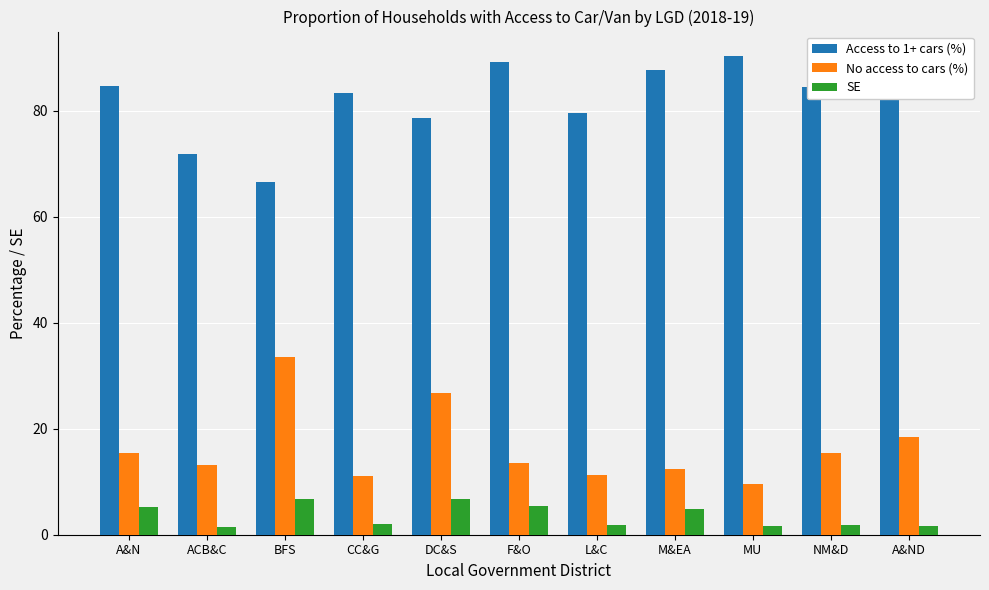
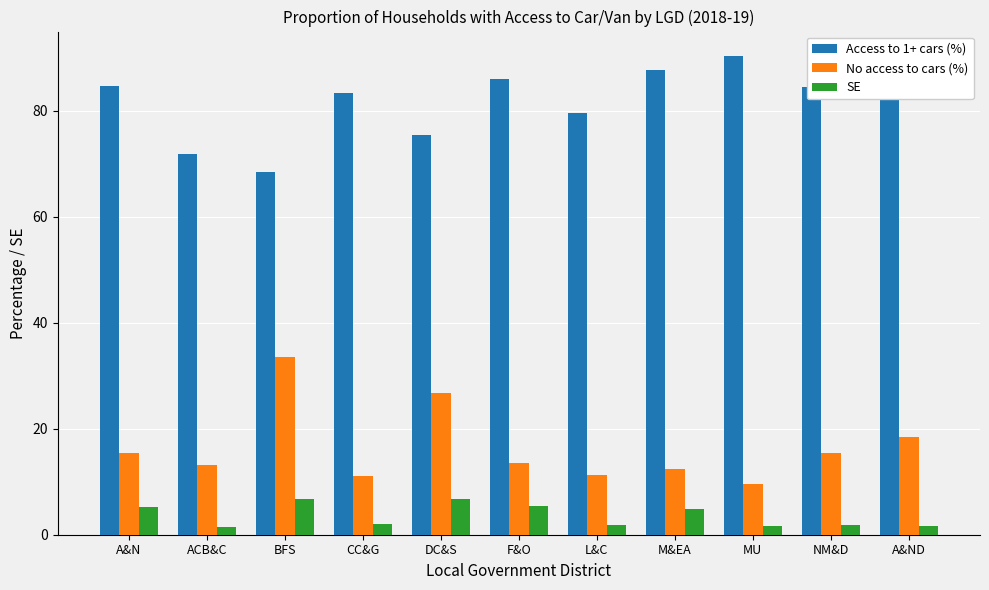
Access to 1+ cars (%), BFS: 67 -> 69
Access to 1+ cars (%), DC&S: 79 -> 75
Access to 1+ cars (%), F&O: 89 -> 86
